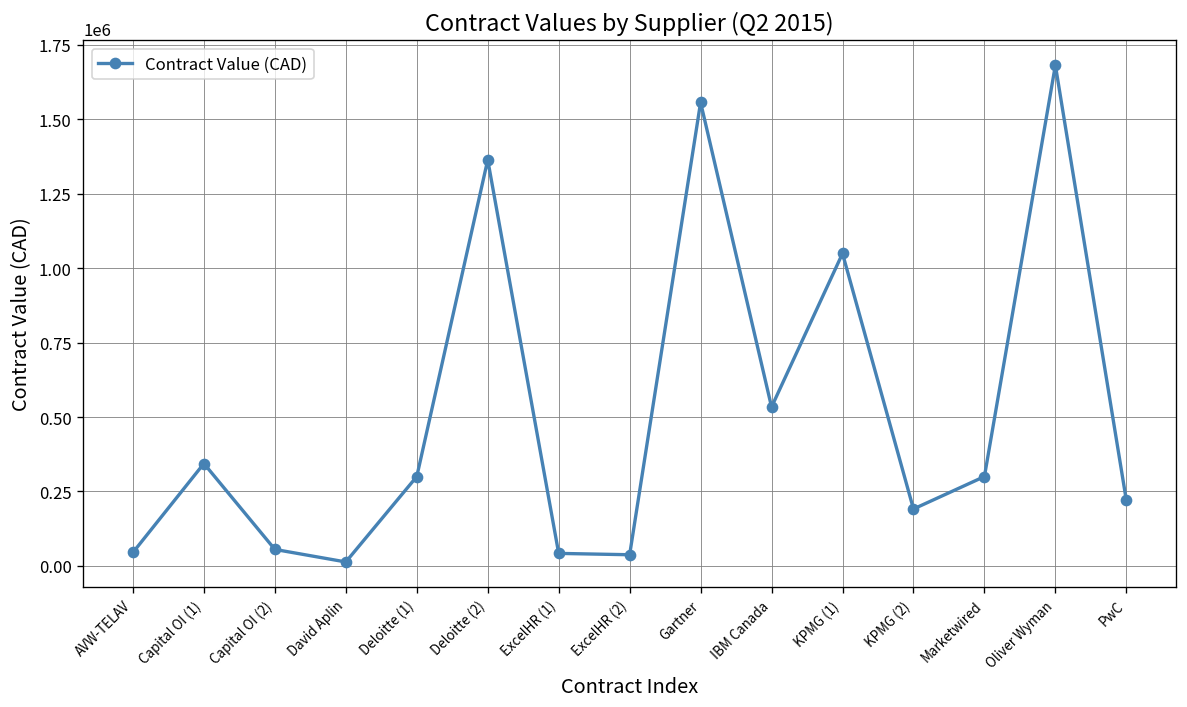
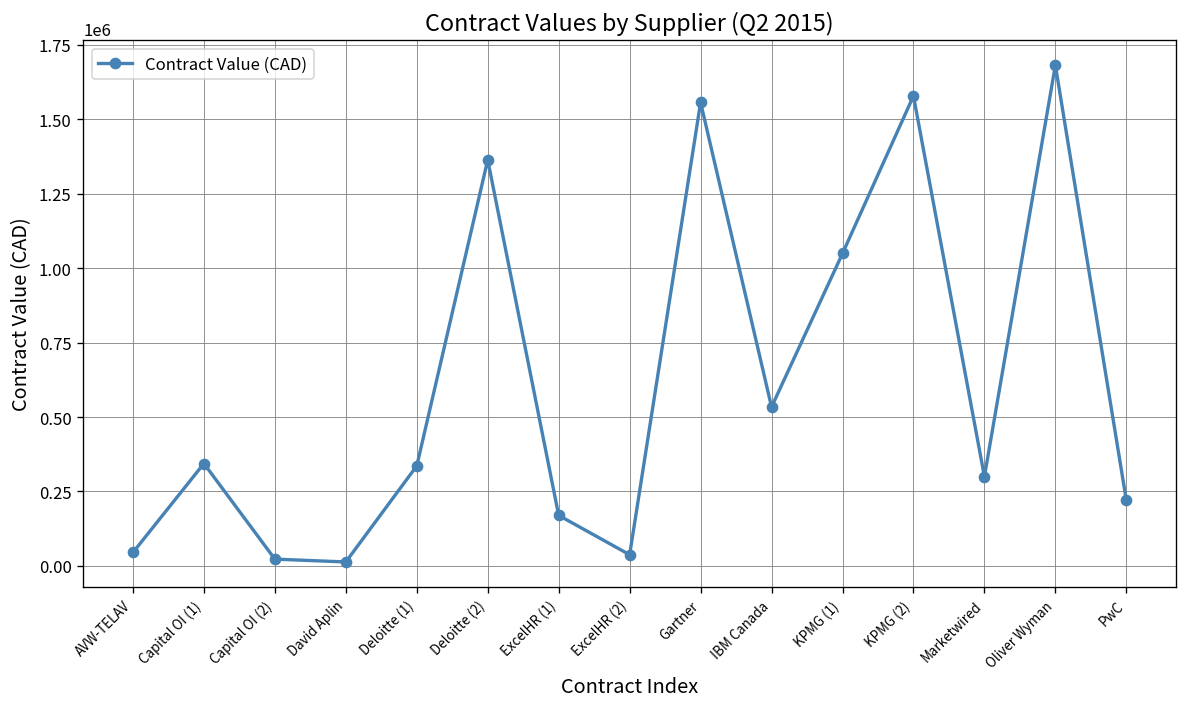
Capital OI (2): 60000 -> 20000
Deloitte (1): 300000 -> 340000
ExcelHR (1): 40000 -> 170000
KPMG (2): 190000 -> 1580000
